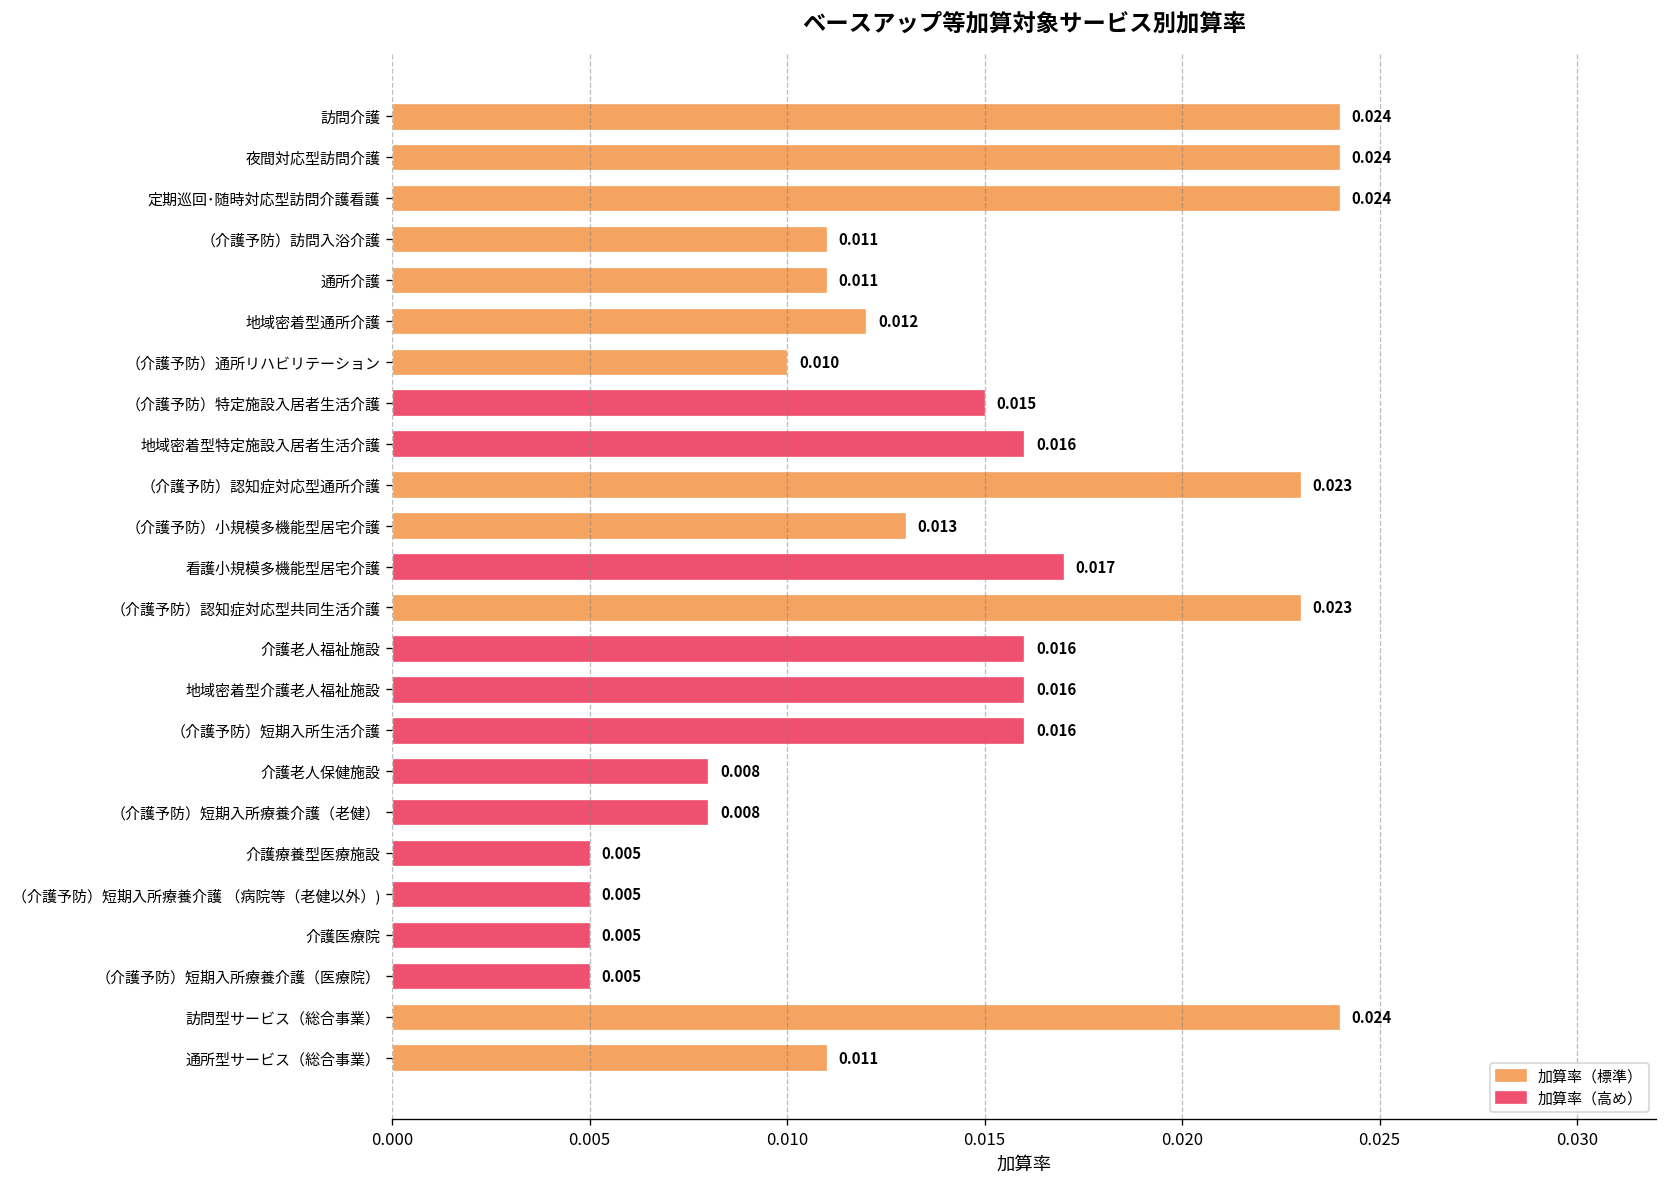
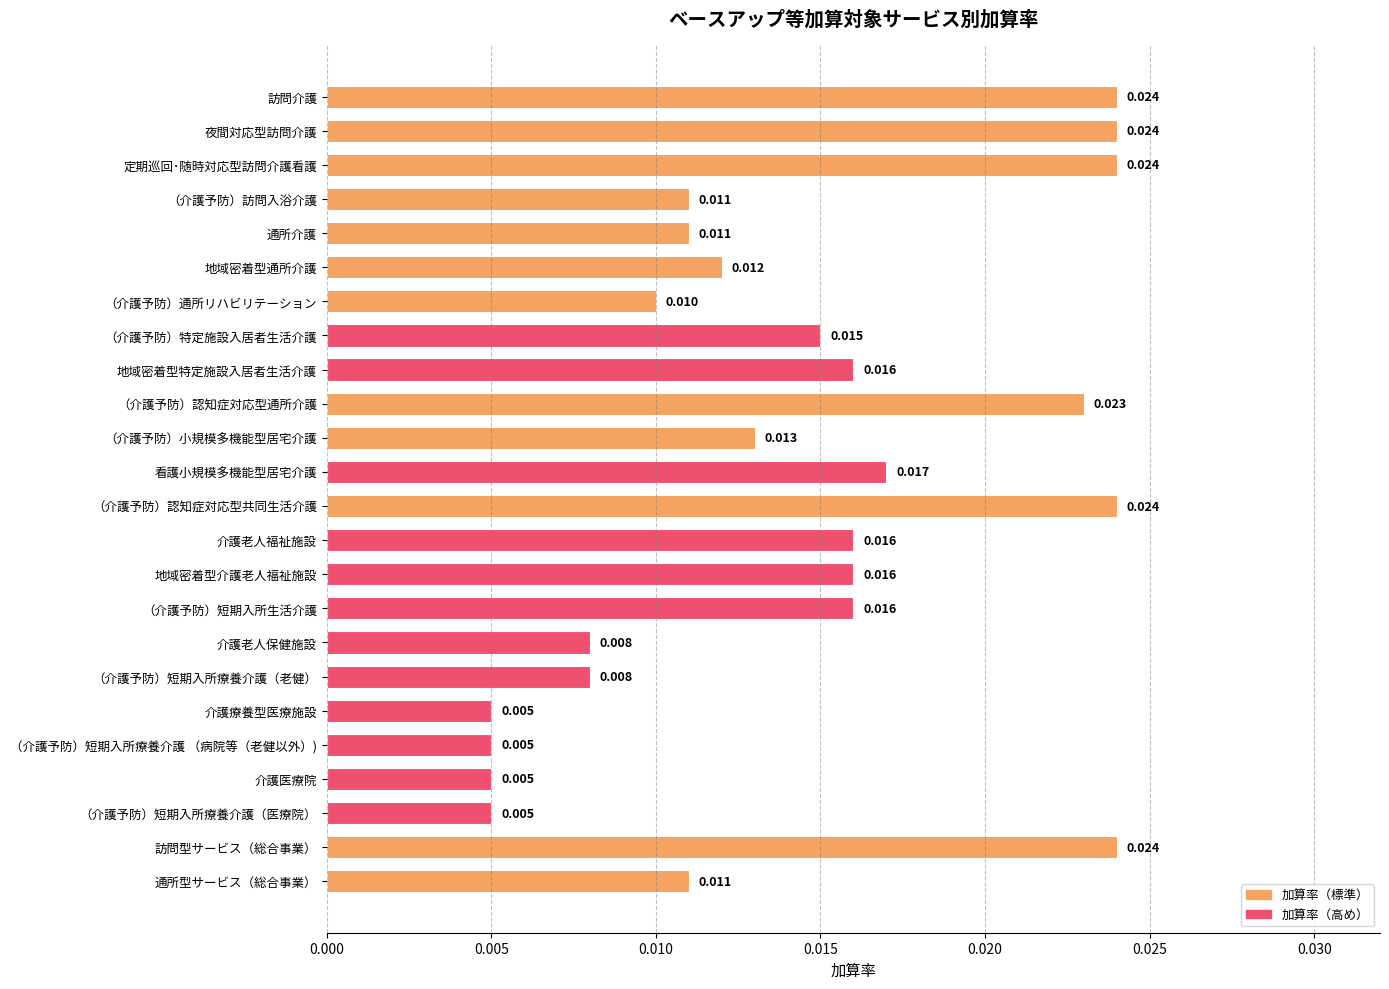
（介護予防）認知症対応型共同生活介護: 0.023 -> 0.024
